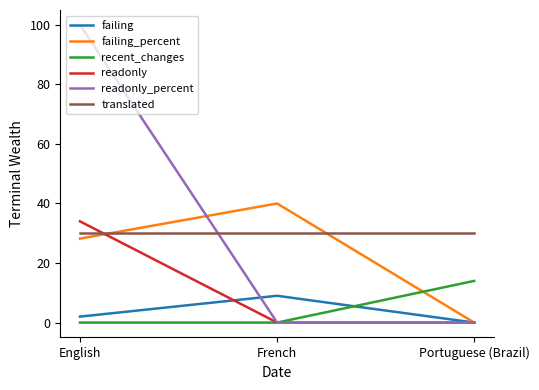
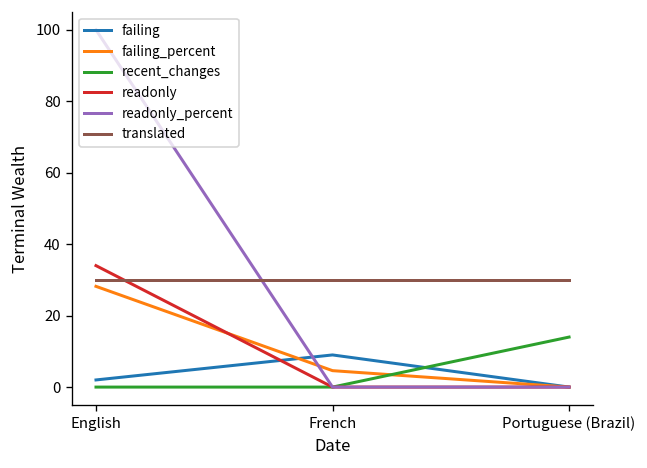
failing_percent, French: 40 -> 5
